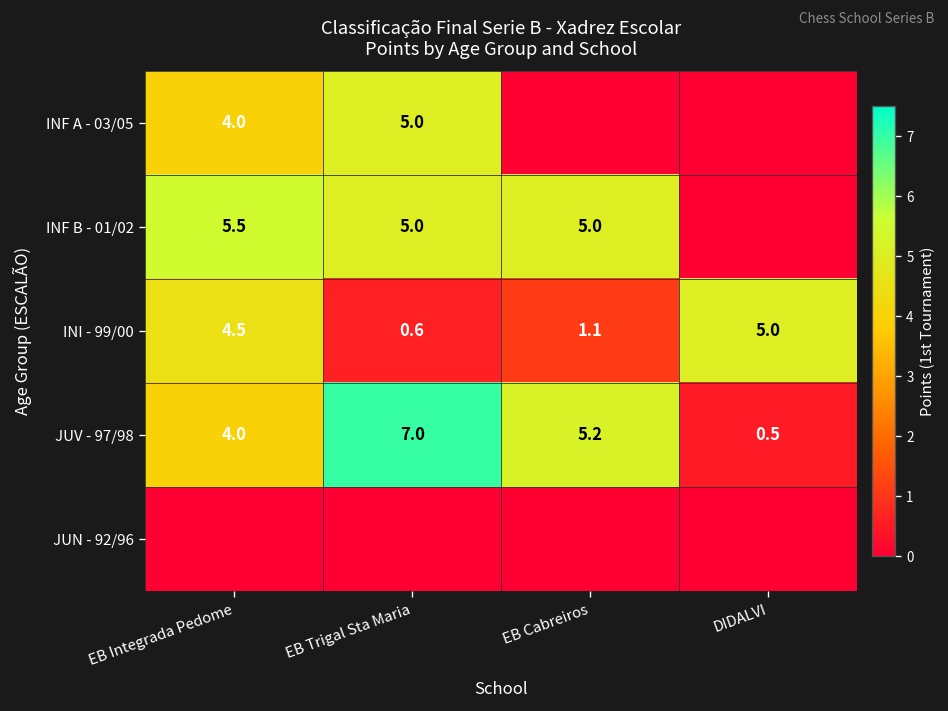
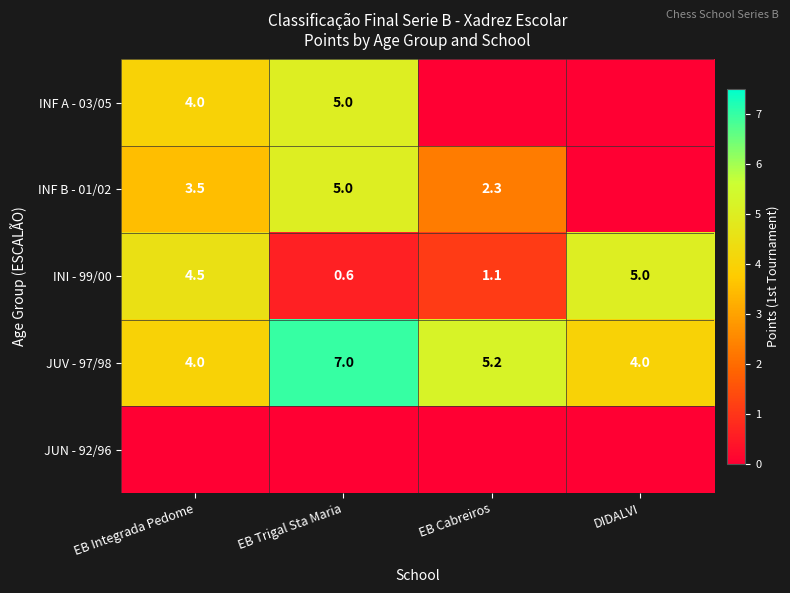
INF B - 01/02, EB Integrada Pedome: 5.5 -> 3.5
INF B - 01/02, EB Cabreiros: 5.0 -> 2.3
JUV - 97/98, DIDALVI: 0.5 -> 4.0
